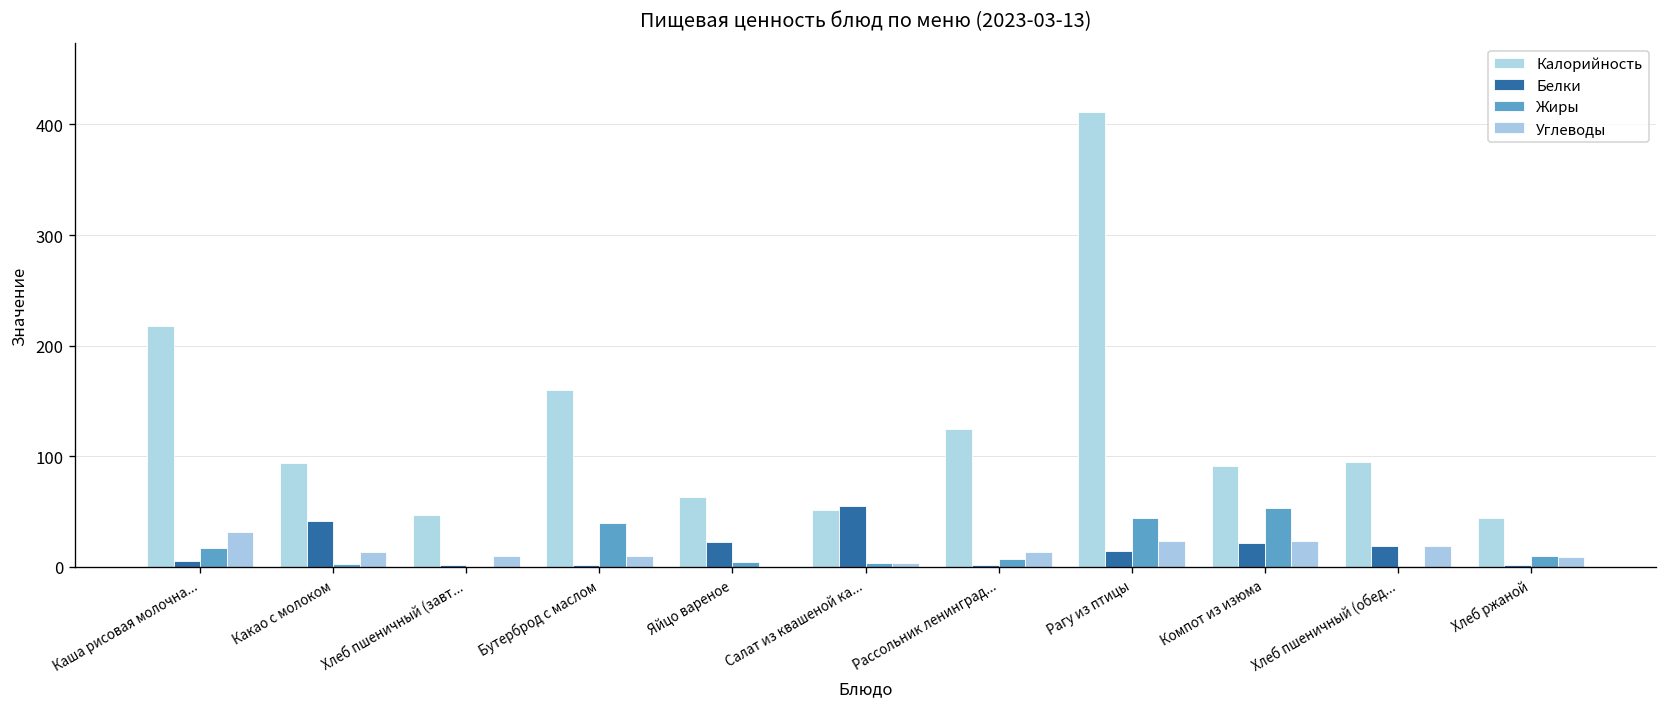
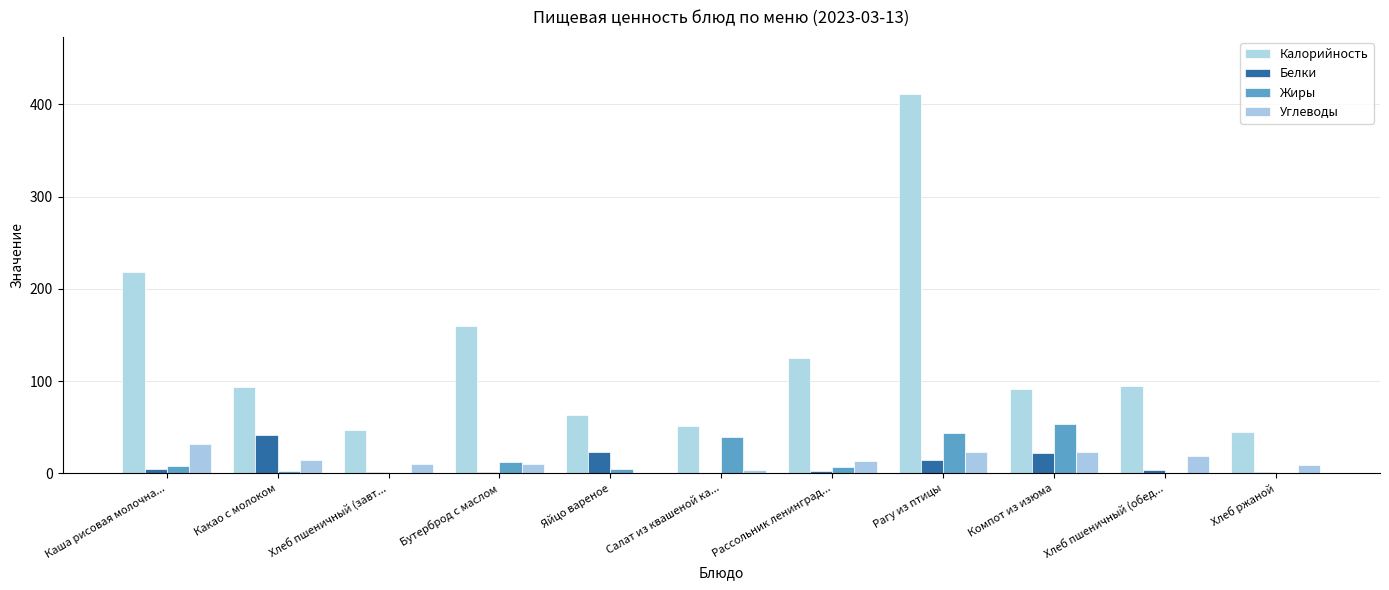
Жиры, Каша рисовая молочна...: 20 -> 10
Жиры, Бутерброд с маслом: 40 -> 10
Белки, Салат из квашеной ка...: 60 -> 0
Жиры, Салат из квашеной ка...: 0 -> 40
Белки, Хлеб пшеничный (обед...: 20 -> 0
Жиры, Хлеб ржаной: 10 -> 0
